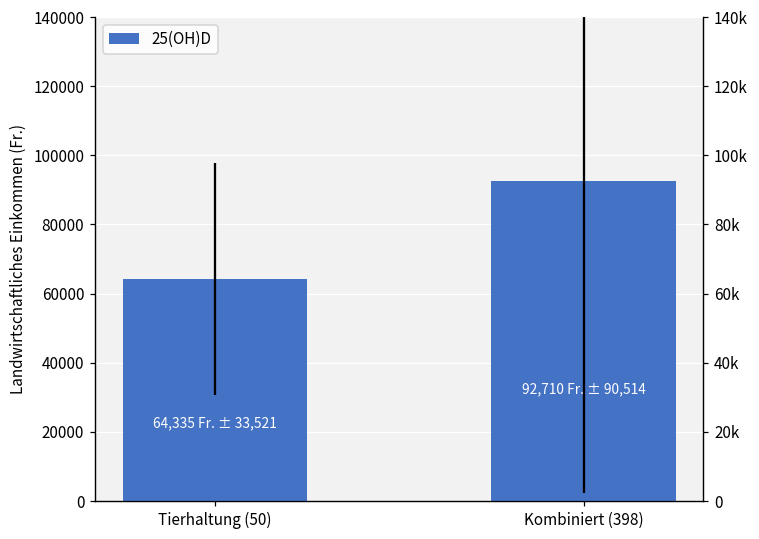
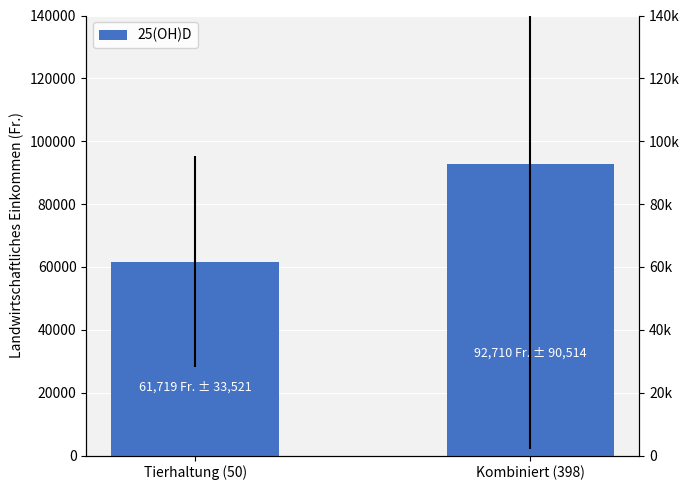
Tierhaltung (50): 64,335 -> 61,719
